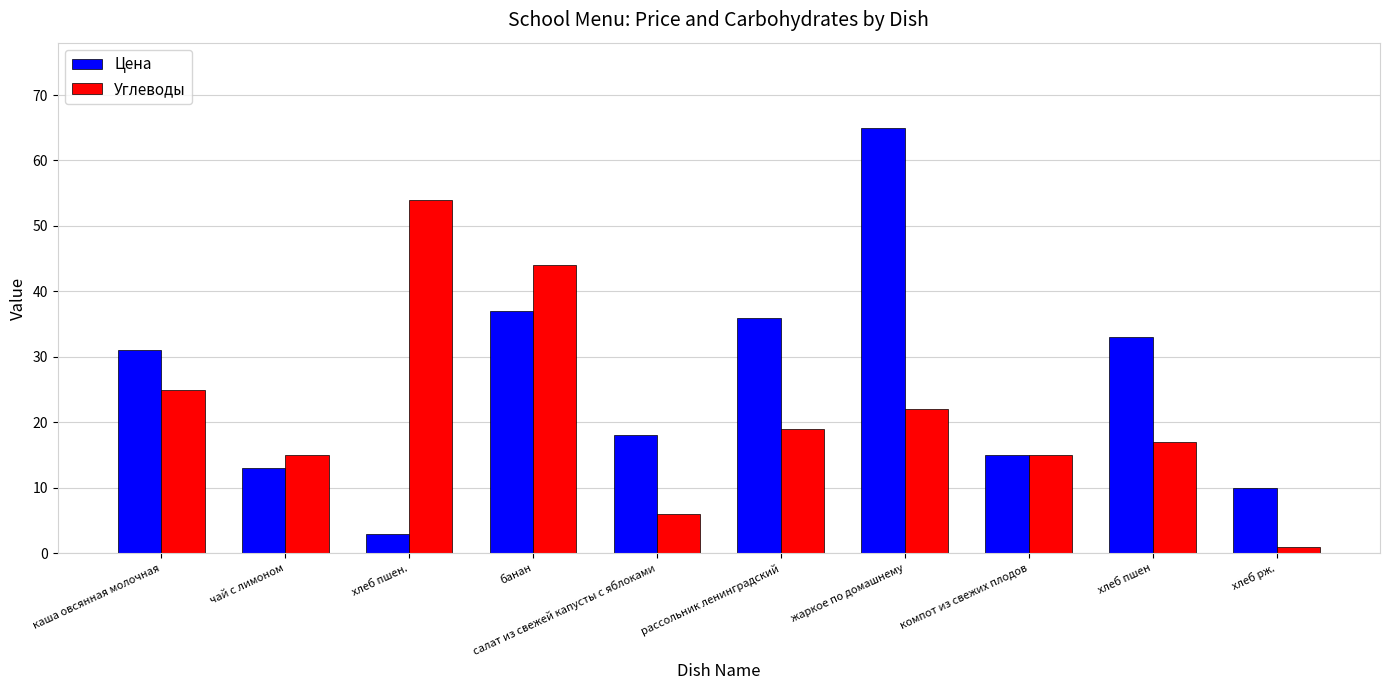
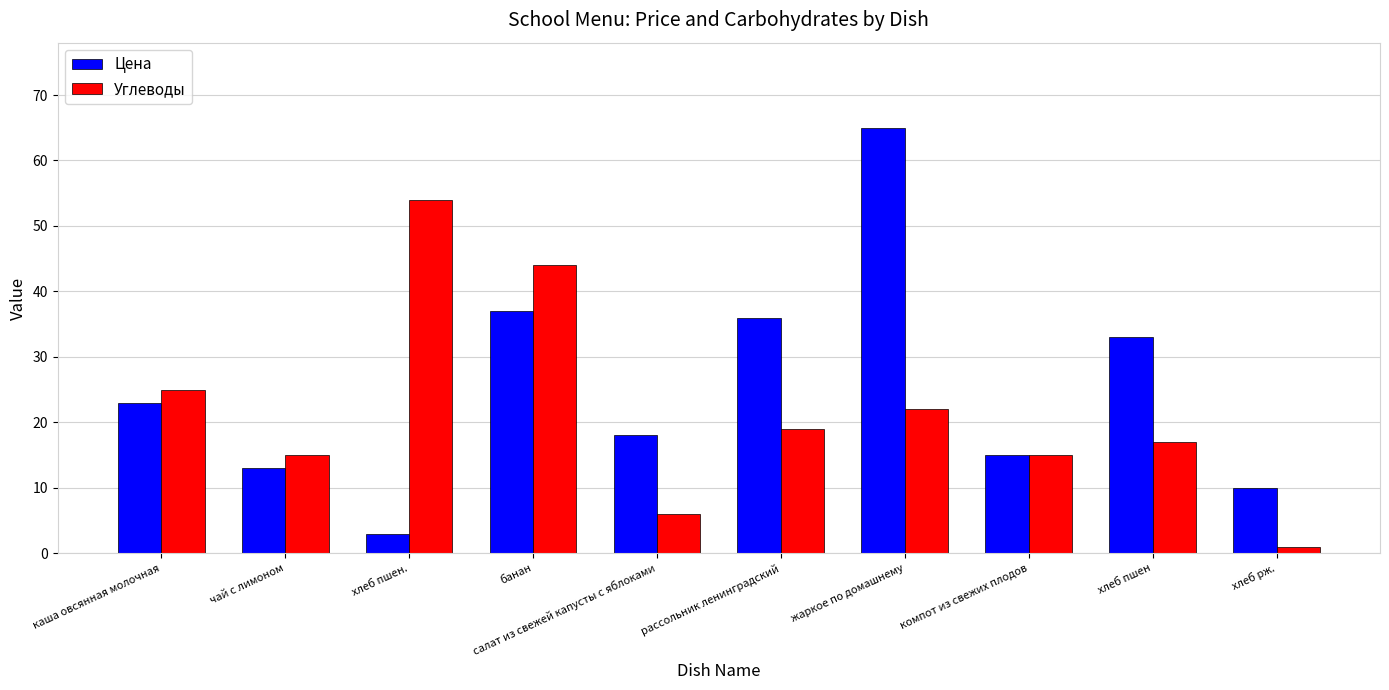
Цена, каша овсянная молочная: 31 -> 23
